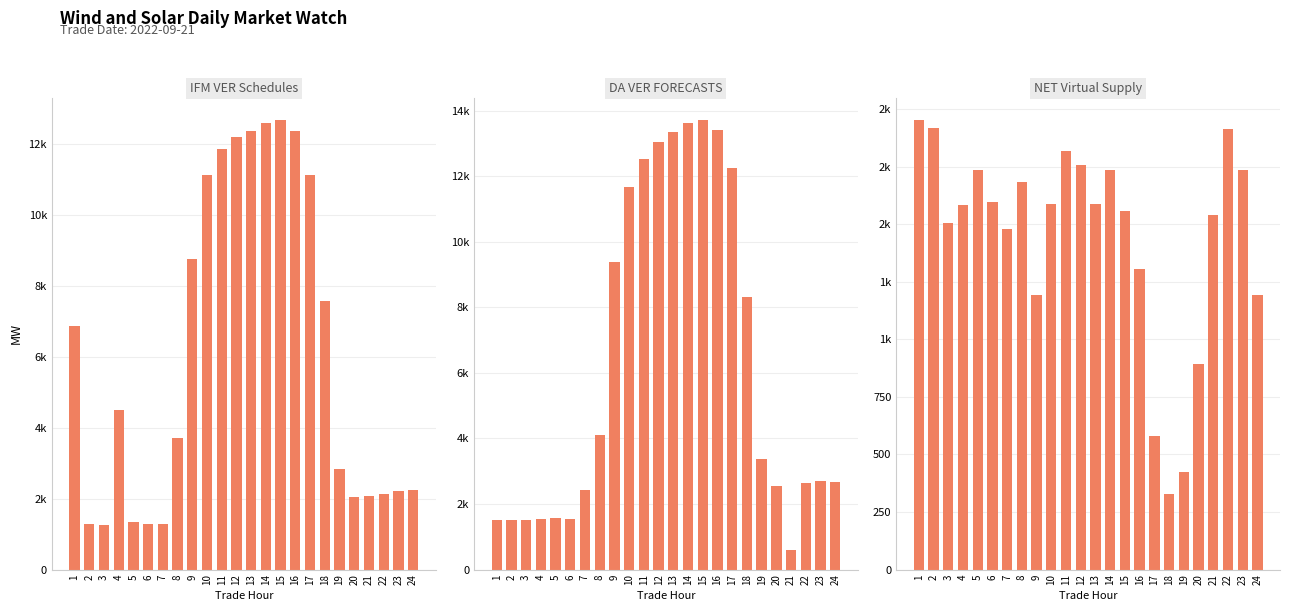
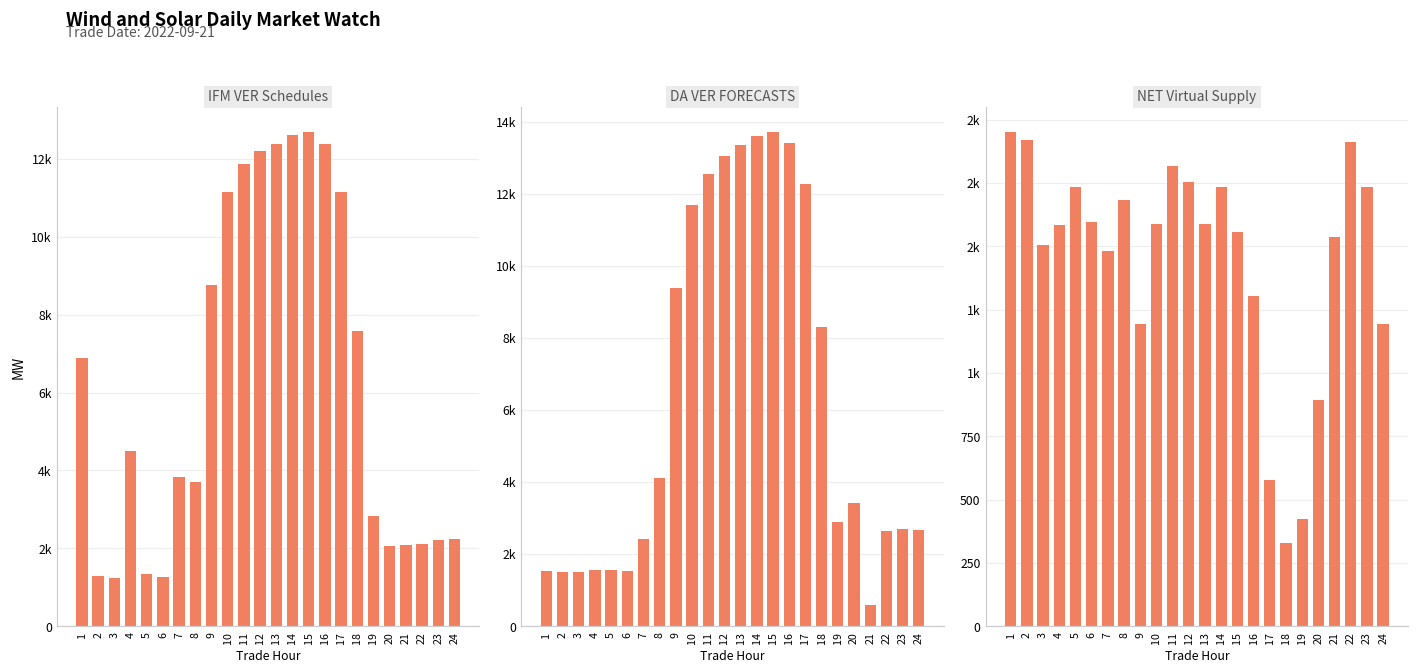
IFM VER Schedules, 7: 1300 -> 3800
DA VER FORECASTS, 19: 3400 -> 2900
DA VER FORECASTS, 20: 2600 -> 3400
